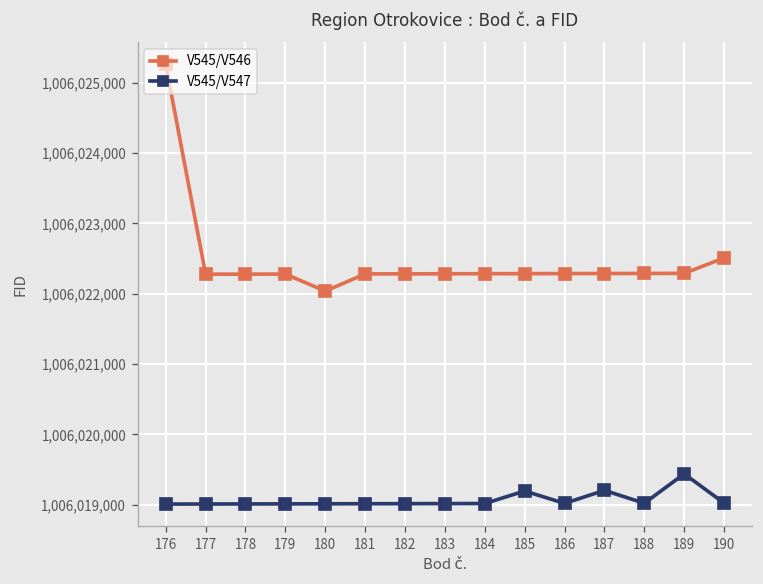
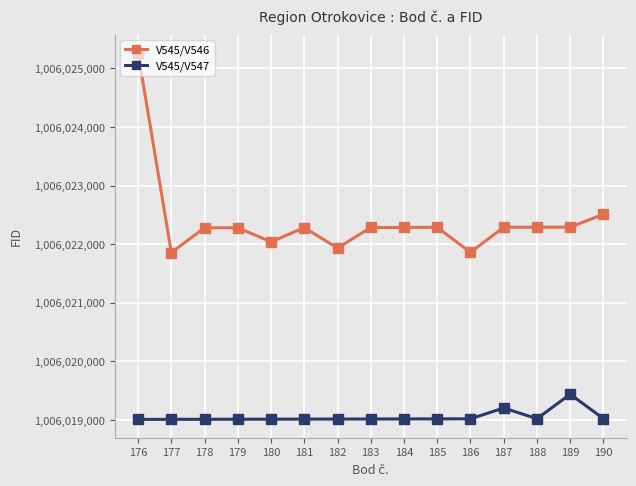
V545/V546, 177: 1,006,022,300 -> 1,006,021,900
V545/V546, 182: 1,006,022,300 -> 1,006,021,900
V545/V547, 185: 1,006,019,200 -> 1,006,019,000
V545/V546, 186: 1,006,022,300 -> 1,006,021,900
